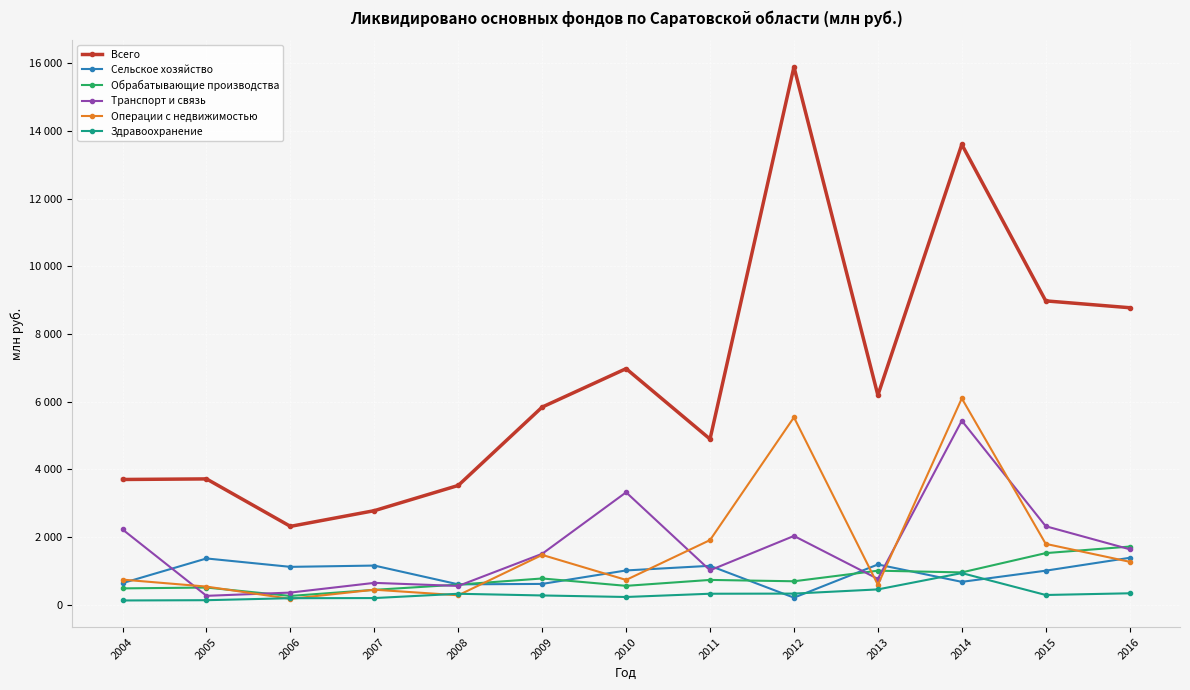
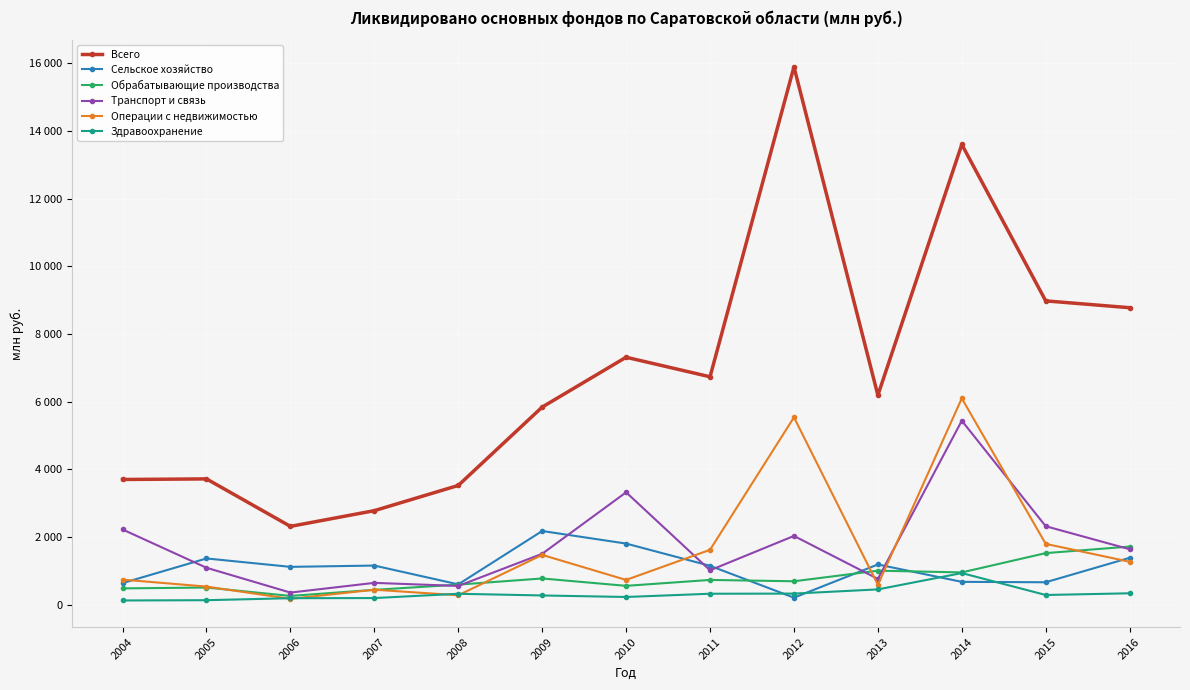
Транспорт и связь, 2005: 300 -> 1100
Сельское хозяйство, 2009: 600 -> 2200
Всего, 2010: 7000 -> 7300
Сельское хозяйство, 2010: 1000 -> 1800
Всего, 2011: 4900 -> 6700
Операции с недвижимостью, 2011: 1900 -> 1600
Сельское хозяйство, 2015: 1000 -> 700
